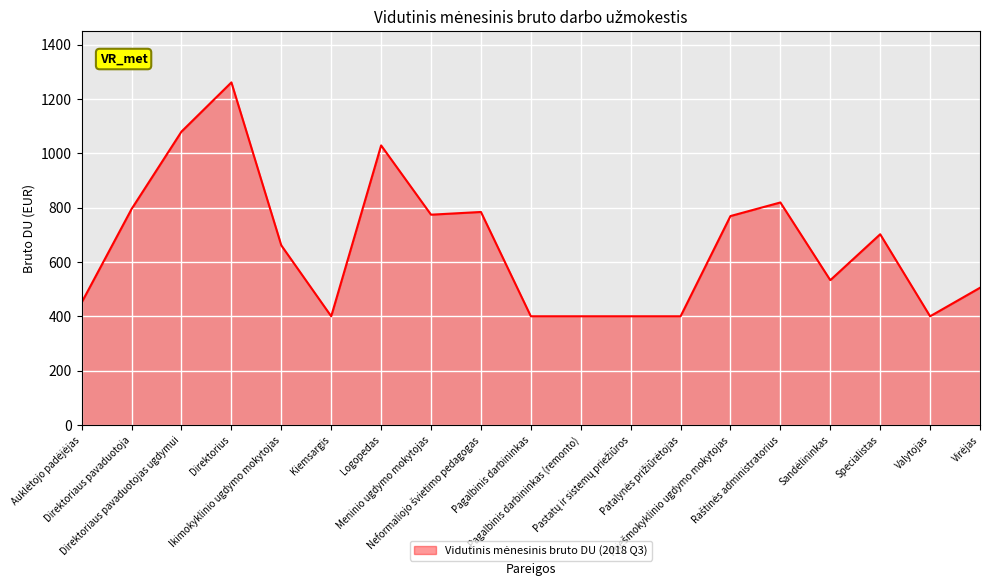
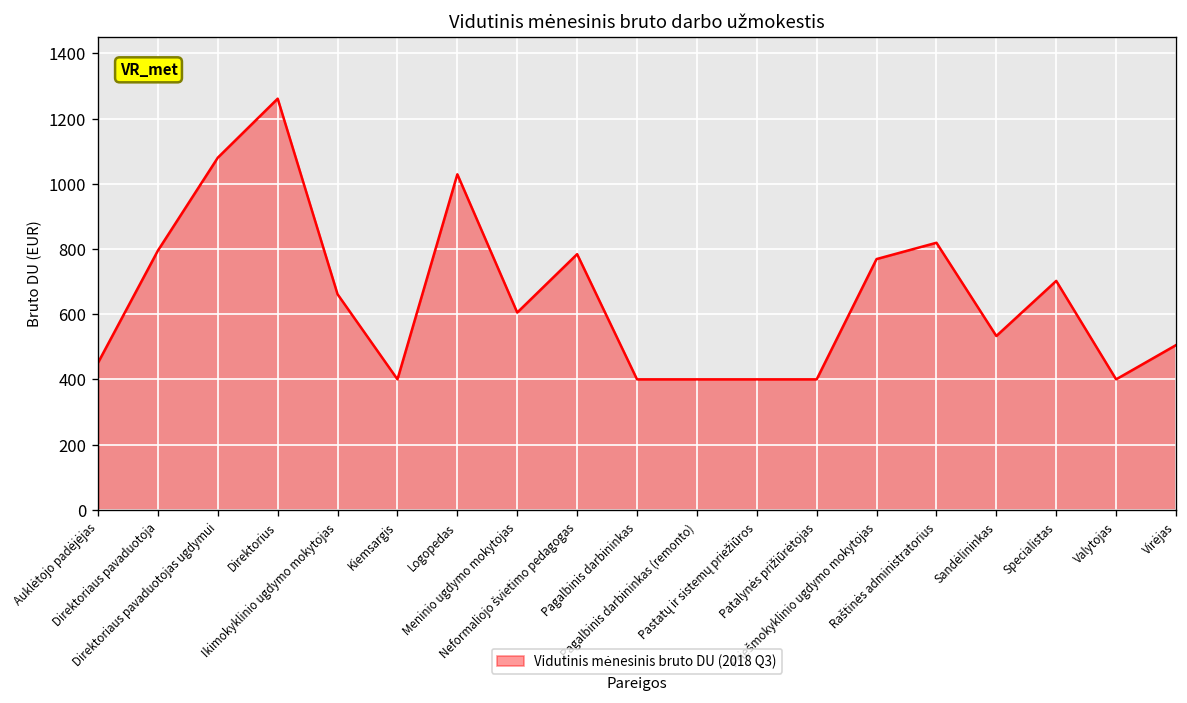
Meninio ugdymo mokytojas: 770 -> 610
